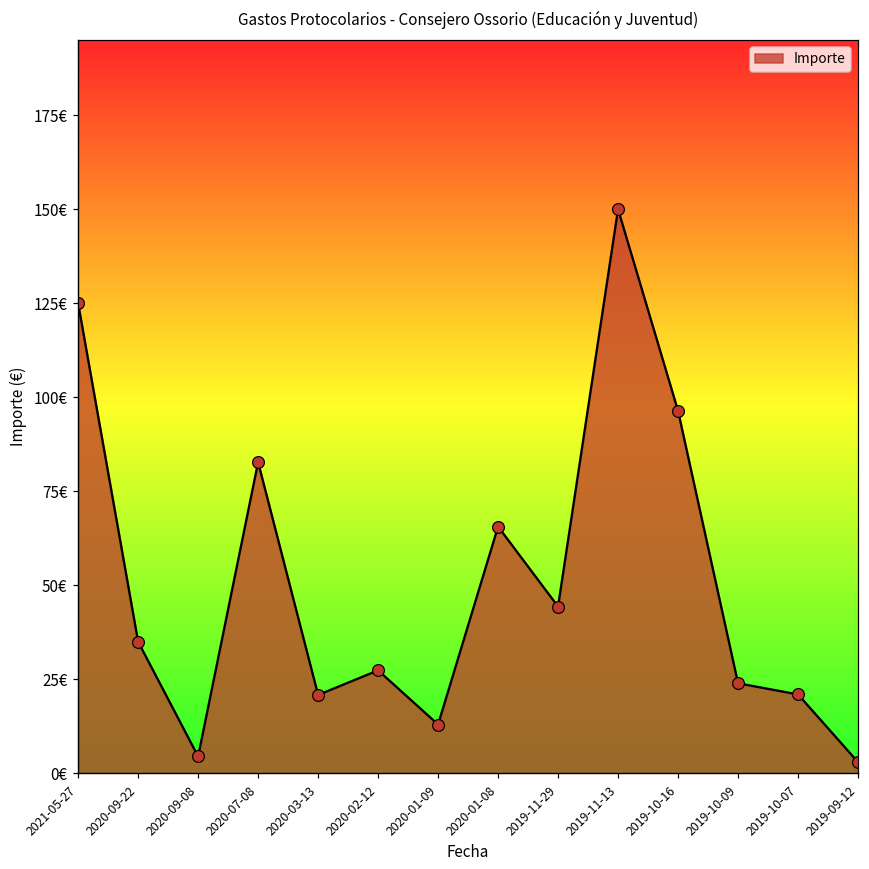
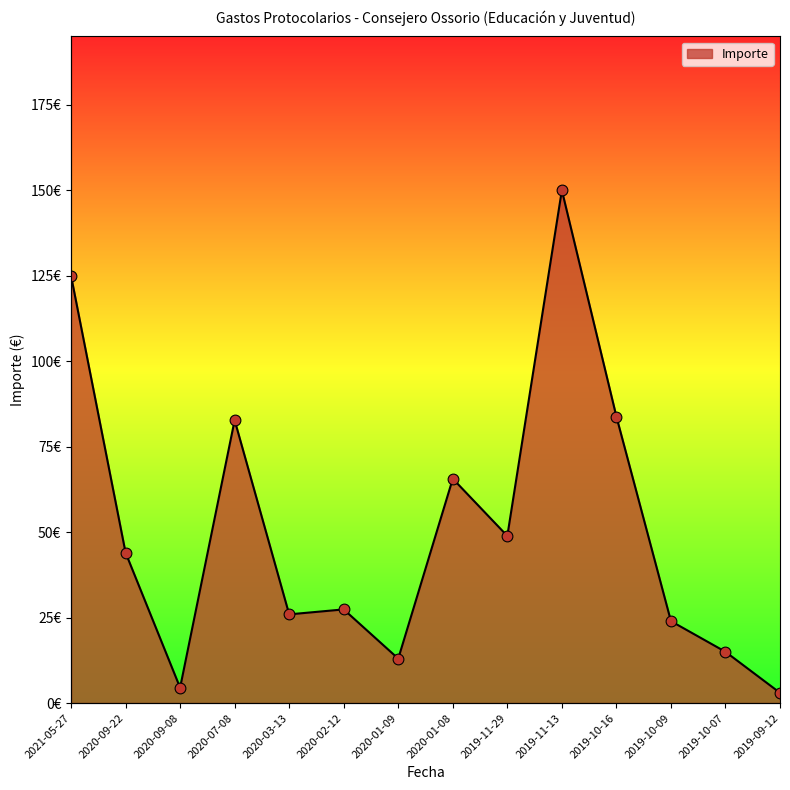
2020-09-22: 35€ -> 44€
2020-03-13: 21€ -> 26€
2019-11-29: 44€ -> 49€
2019-10-16: 96€ -> 84€
2019-10-07: 21€ -> 15€
